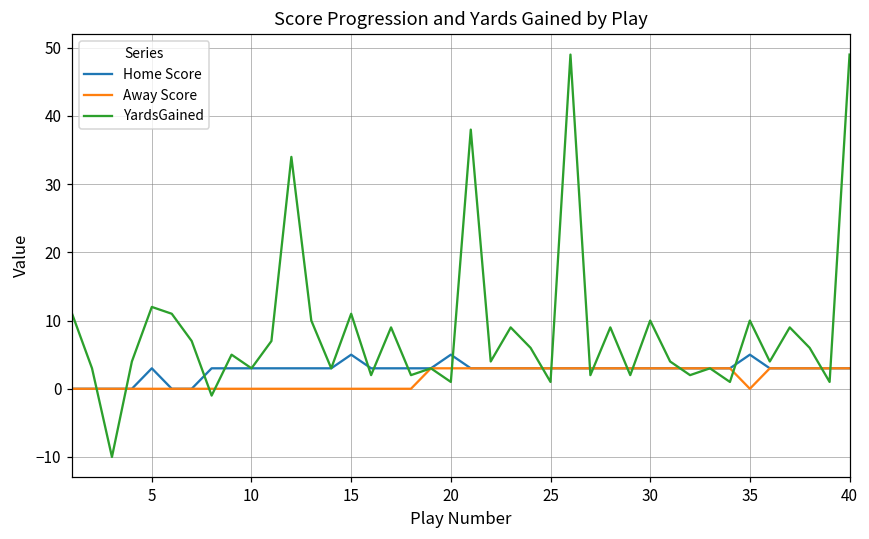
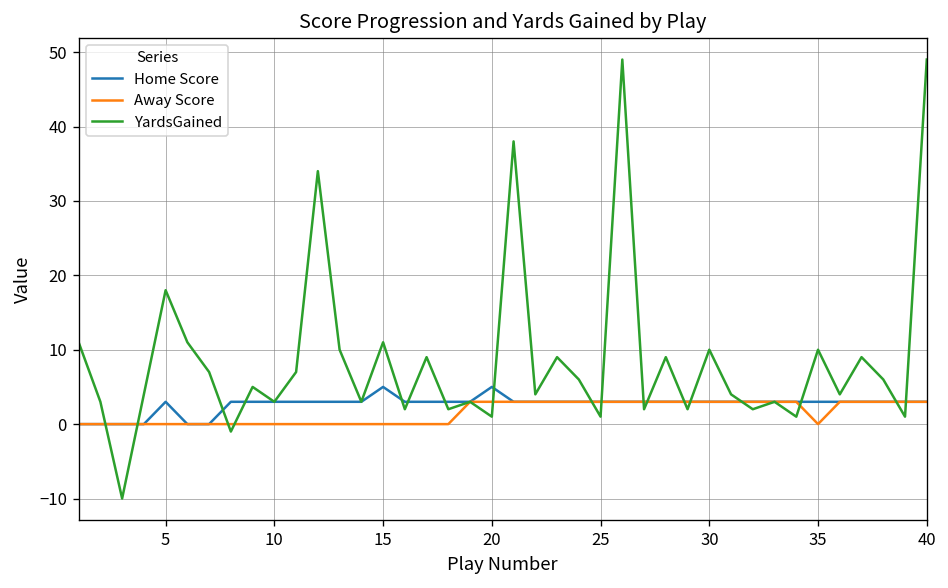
YardsGained, 5: 12 -> 18
Home Score, 35: 5 -> 3
